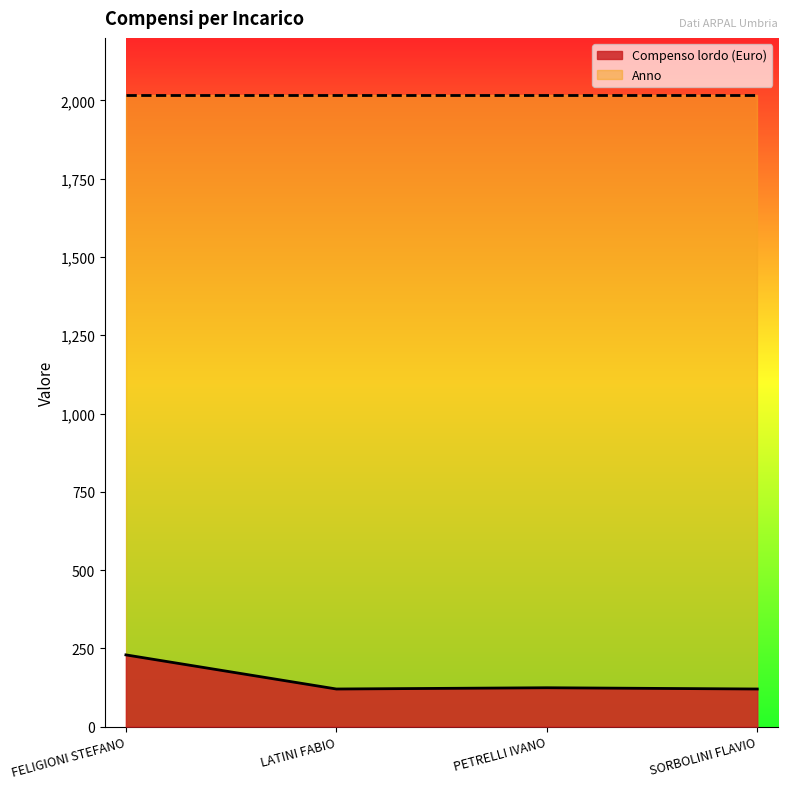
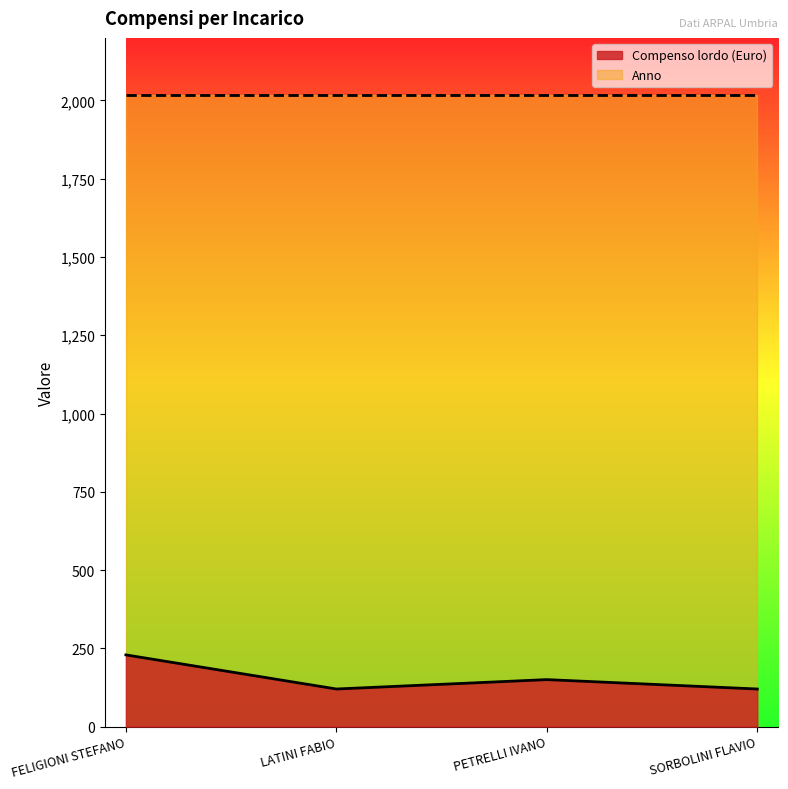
Compenso lordo (Euro), PETRELLI IVANO: 120 -> 150
